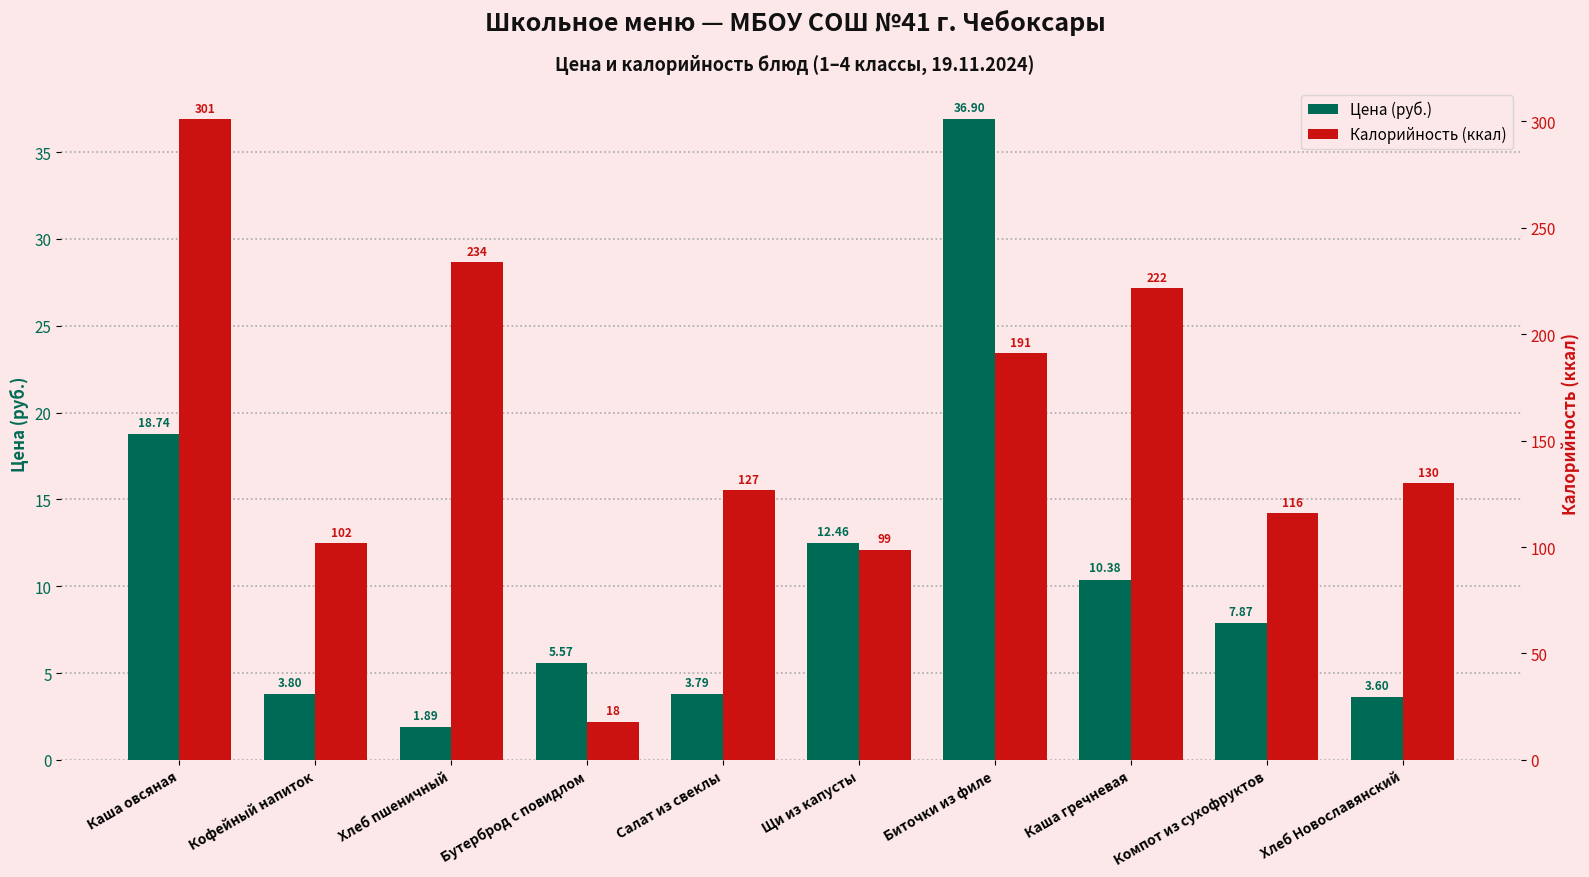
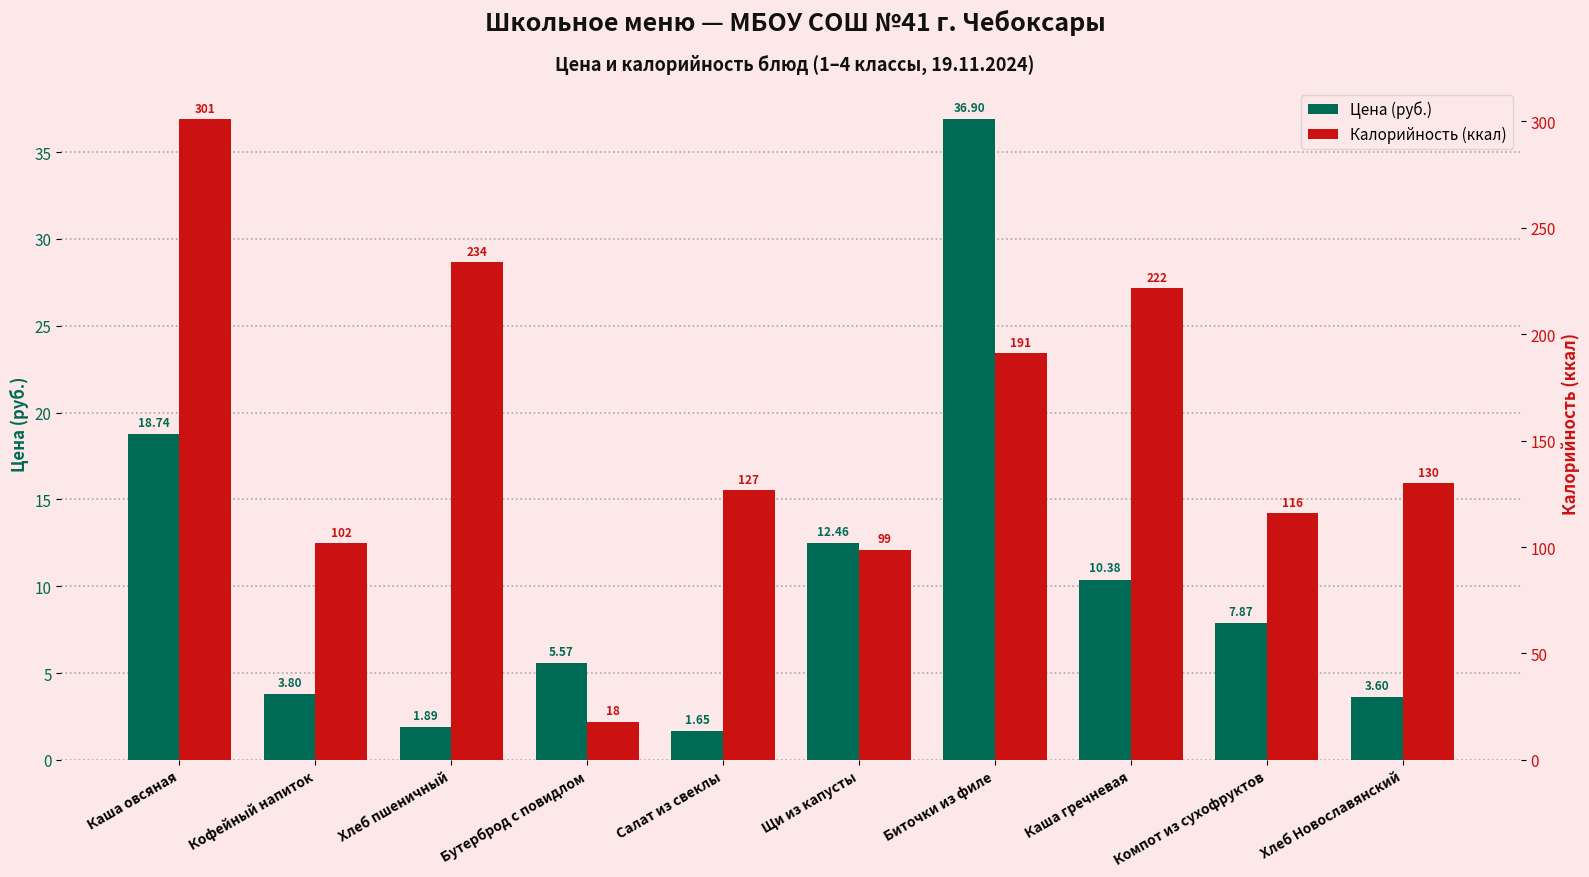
Цена (руб.), Салат из свеклы: 3.79 -> 1.65
